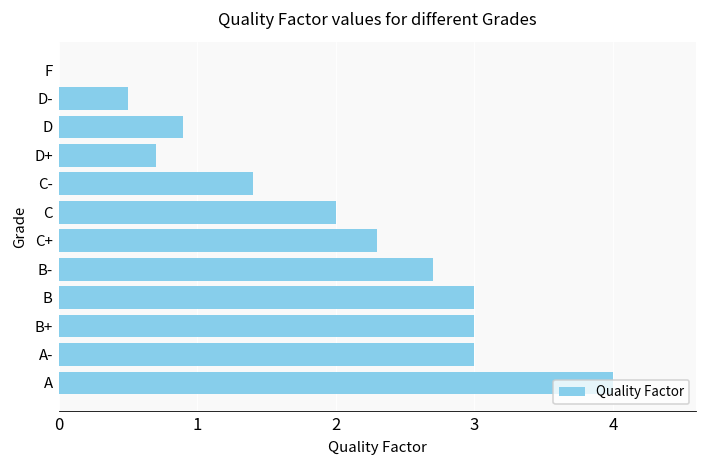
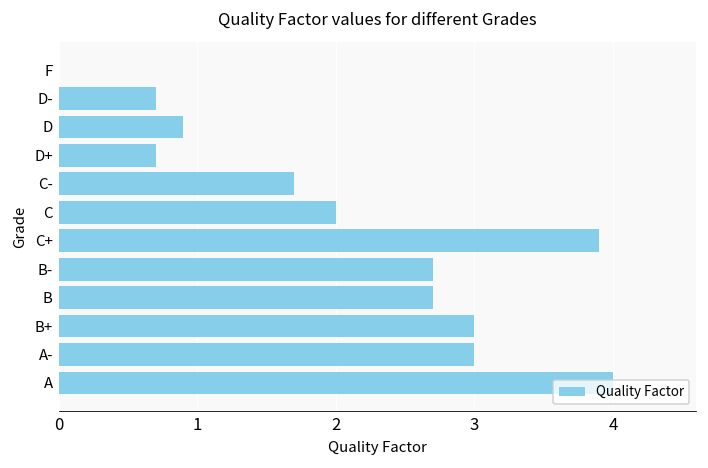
D-: 0.5 -> 0.7
C-: 1.4 -> 1.7
C+: 2.3 -> 3.9
B: 3.0 -> 2.7
